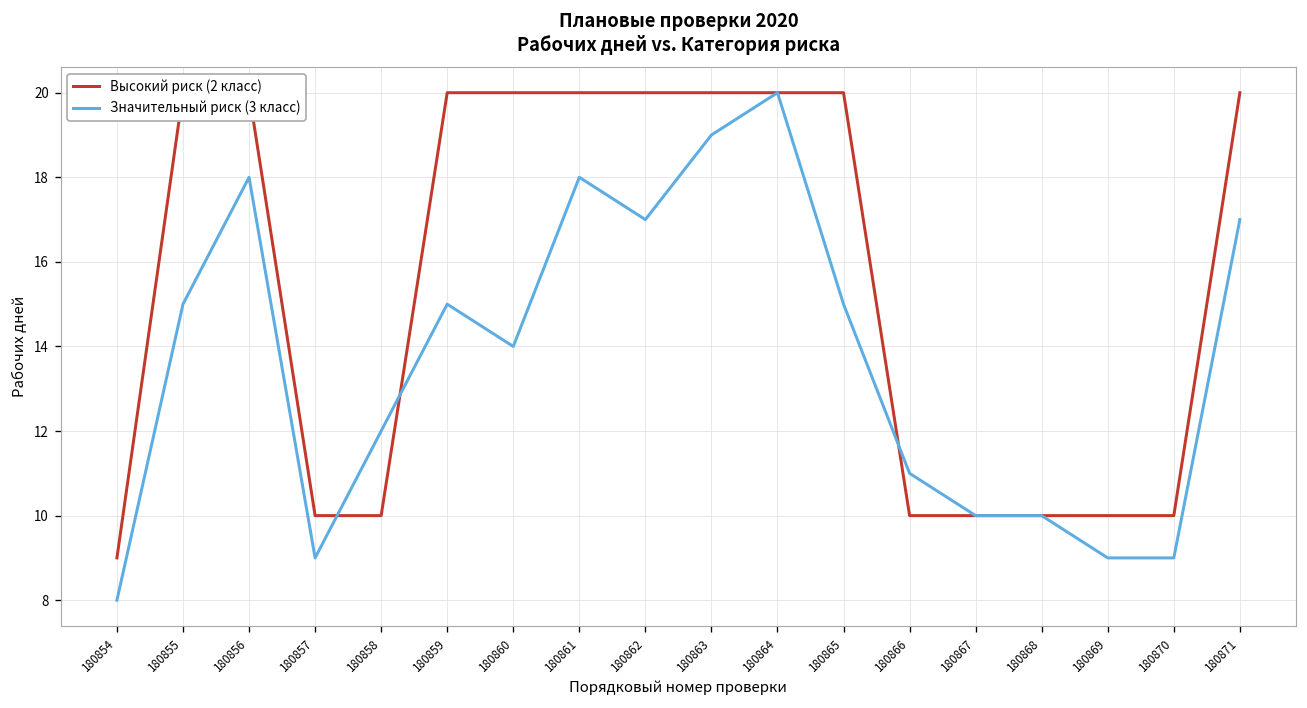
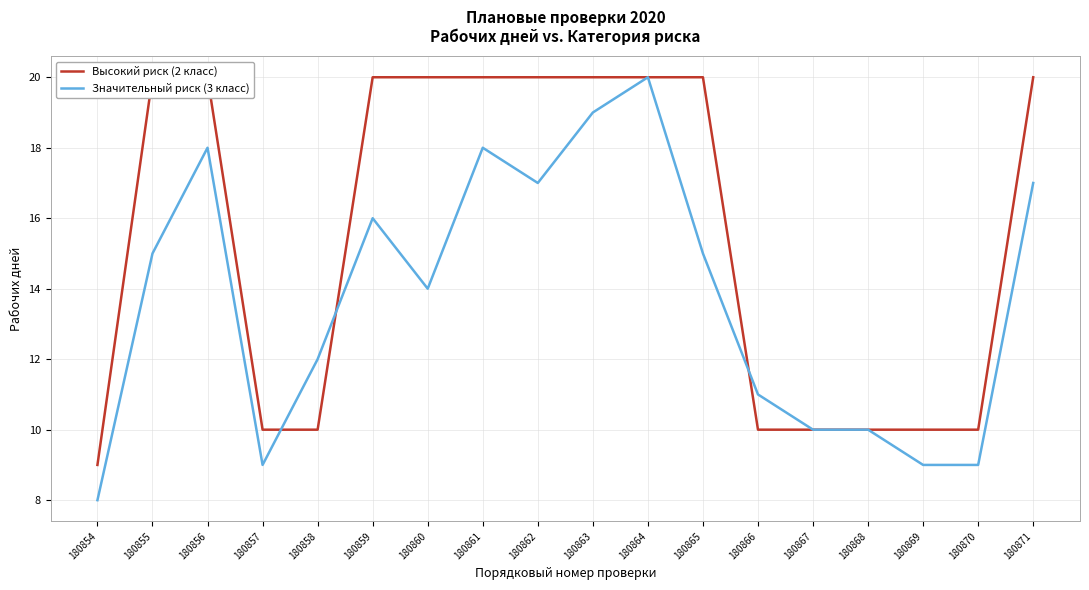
Значительный риск (3 класс), 180859: 15 -> 16
